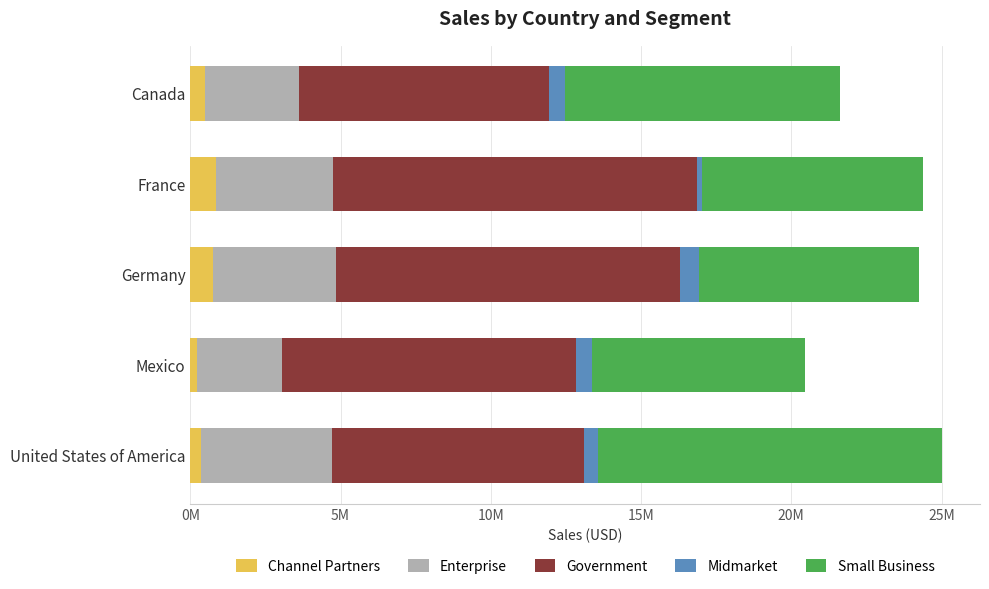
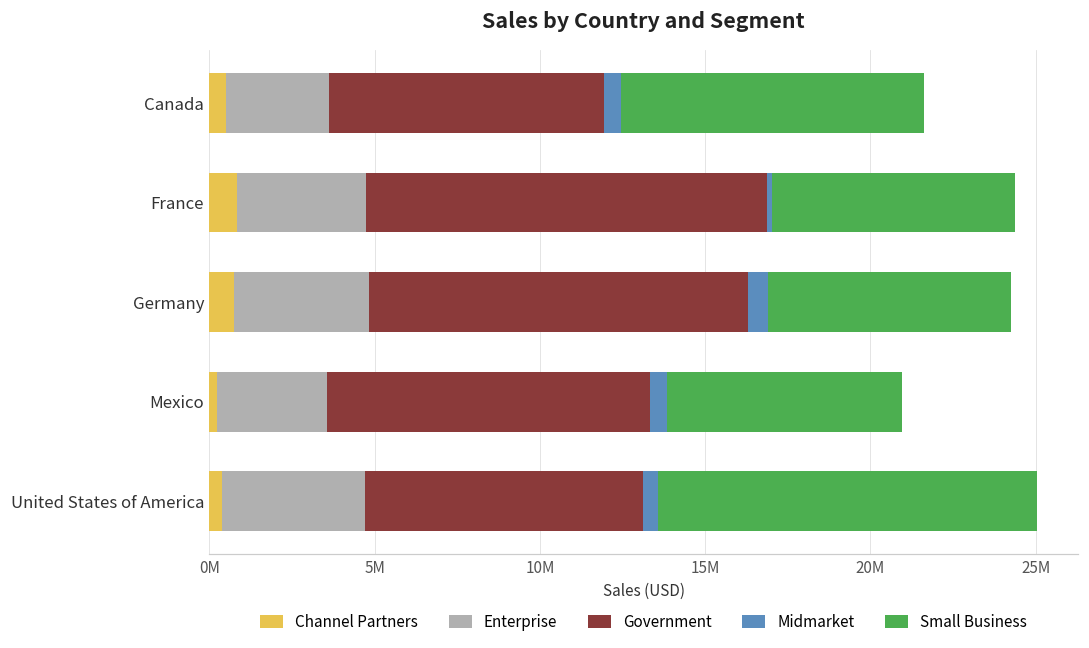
Enterprise, Mexico: 2800000 -> 3300000
